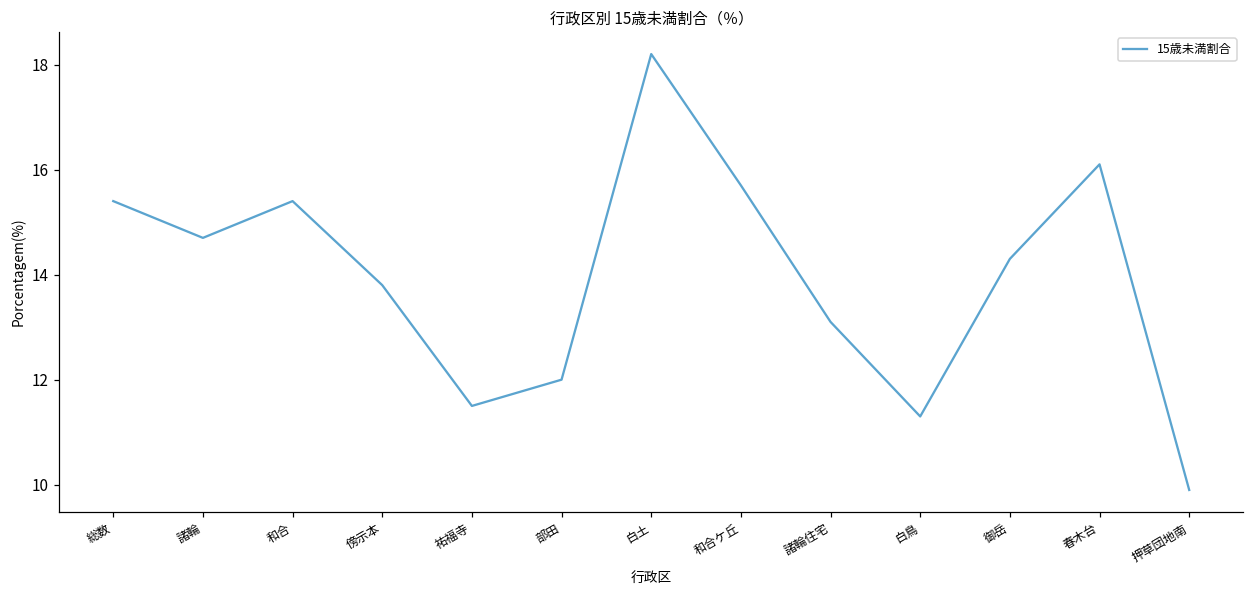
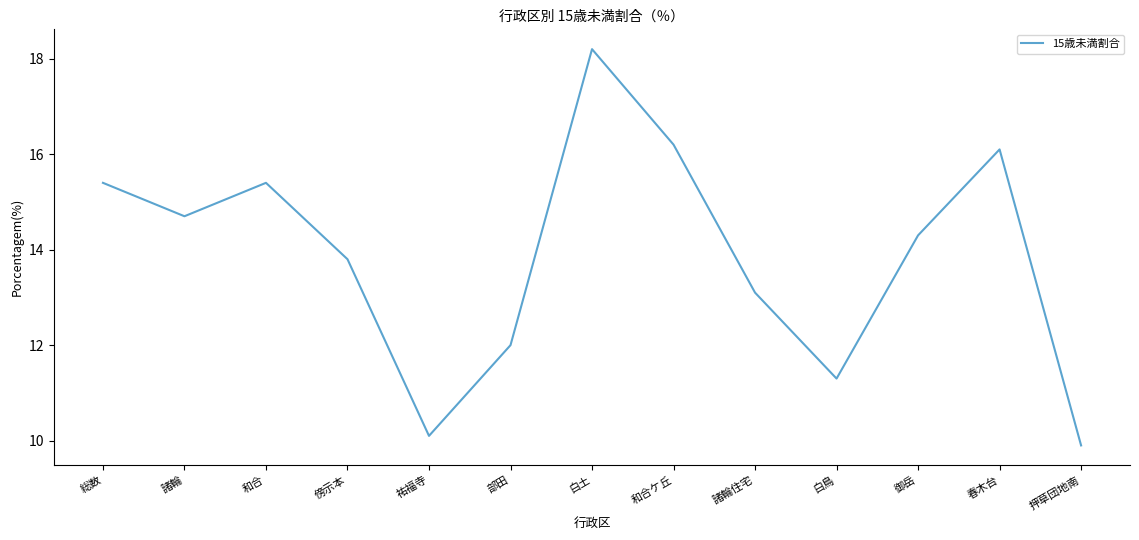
祐福寺: 11.5 -> 10.1
和合ケ丘: 15.7 -> 16.2
